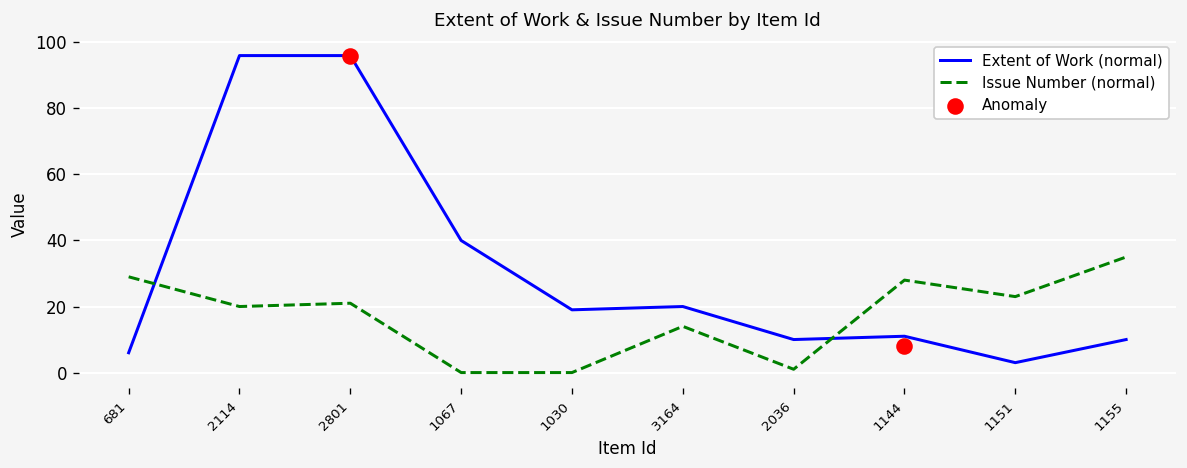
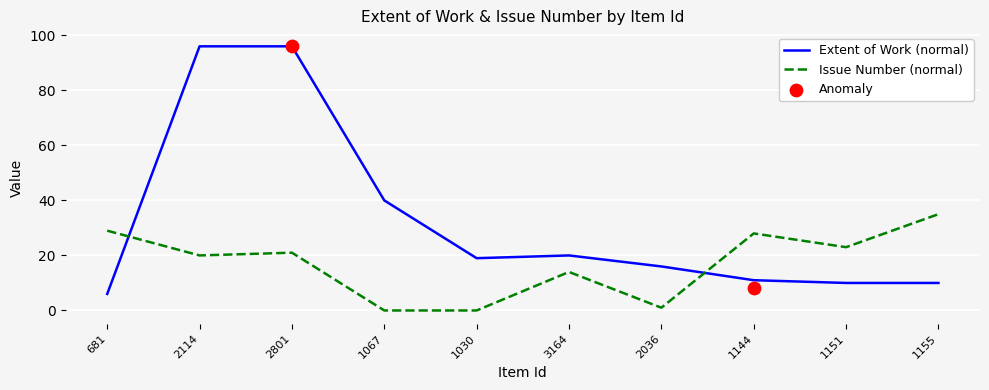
Extent of Work (normal), 2036: 10 -> 16
Extent of Work (normal), 1151: 3 -> 10
